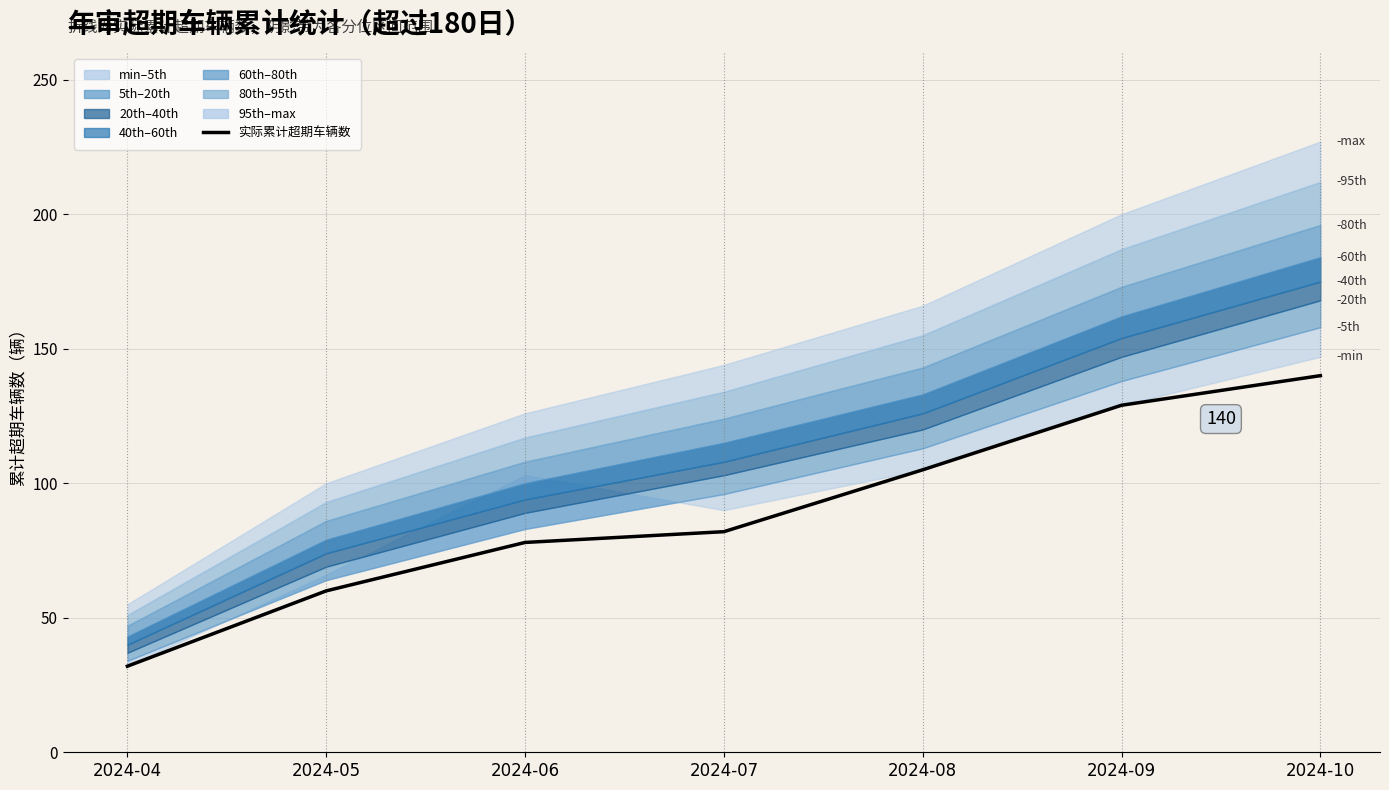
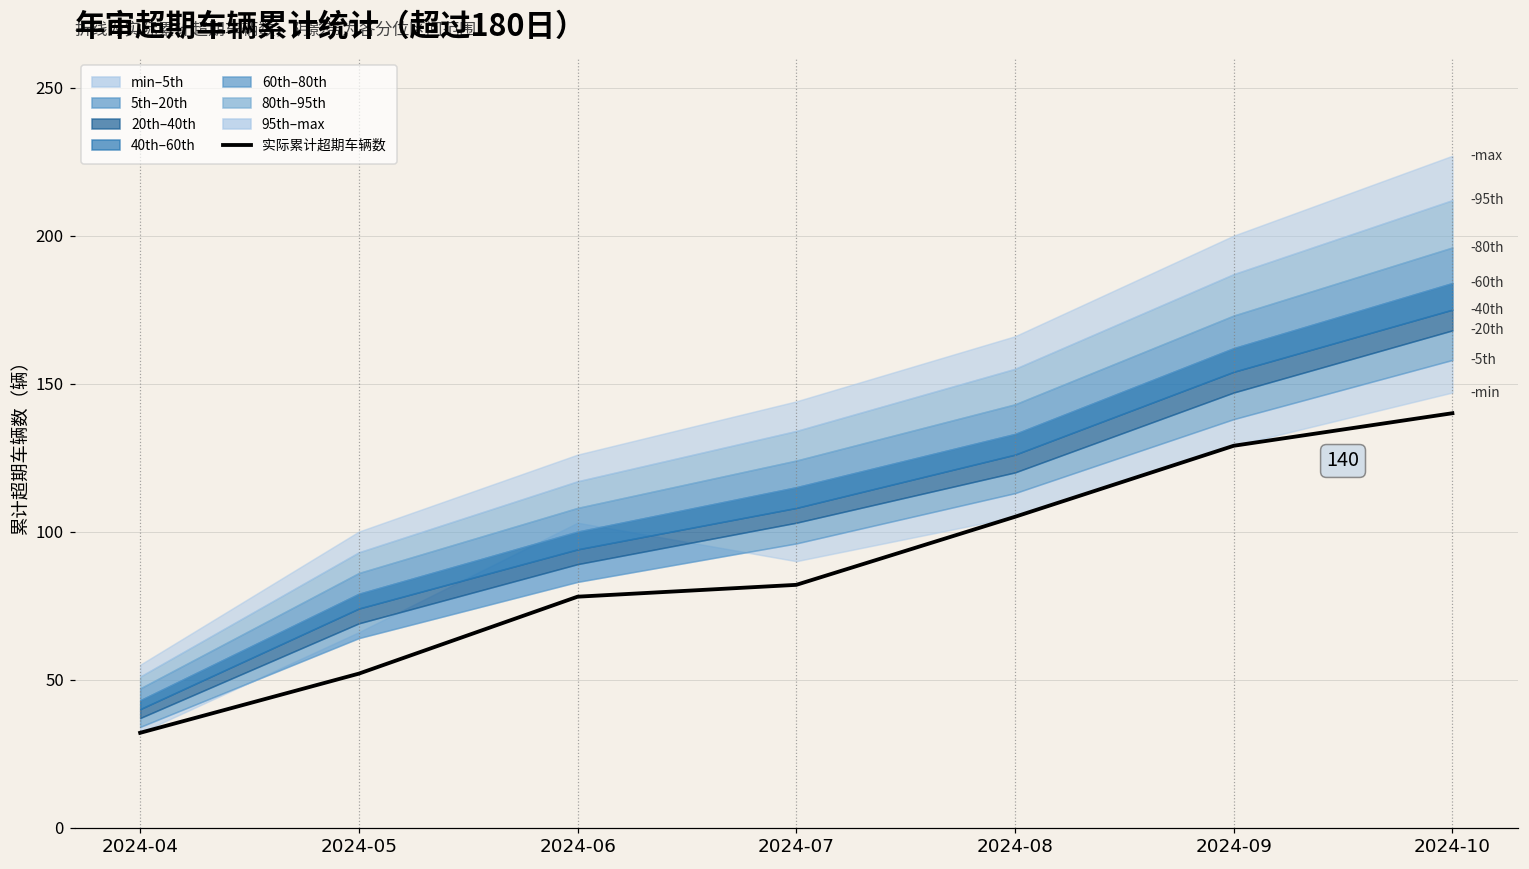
实际累计超期车辆数, 2024-05: 60 -> 52
